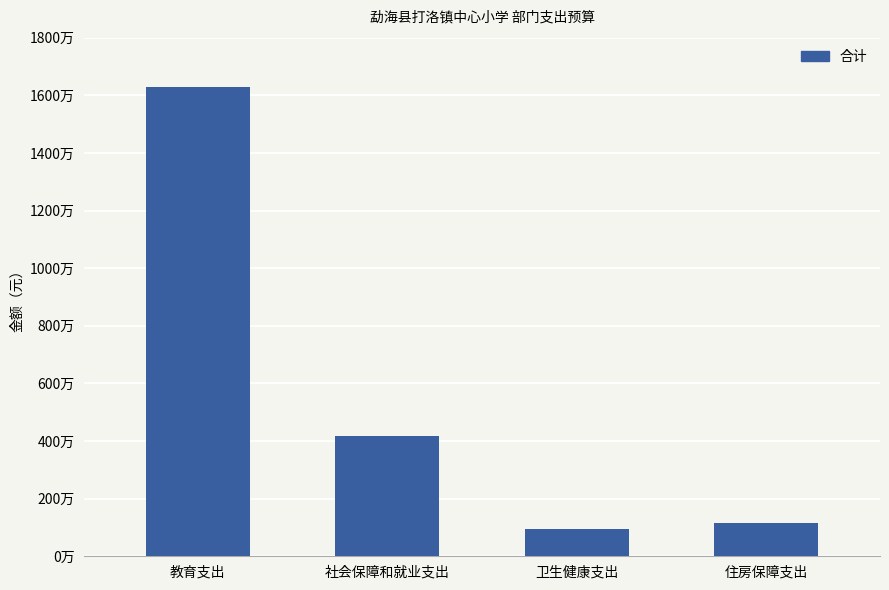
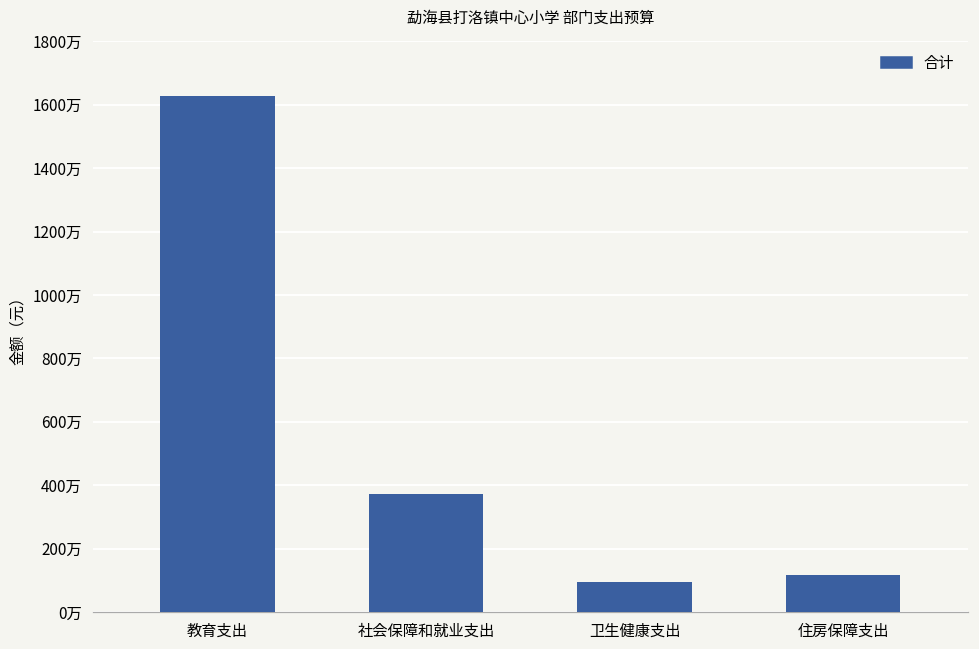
社会保障和就业支出: 420万 -> 370万
